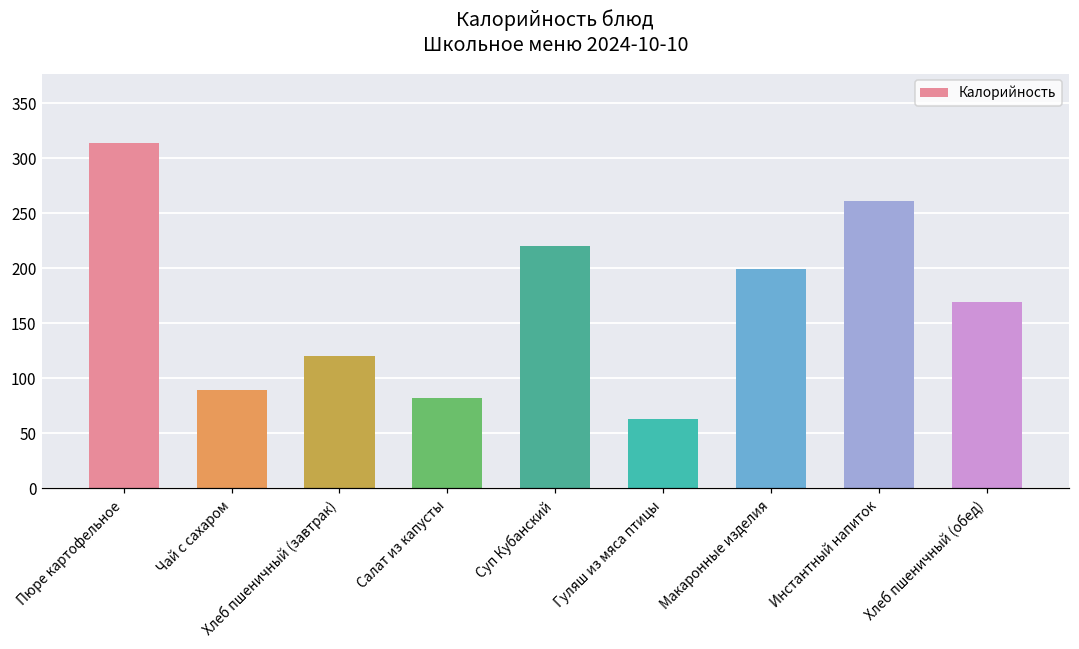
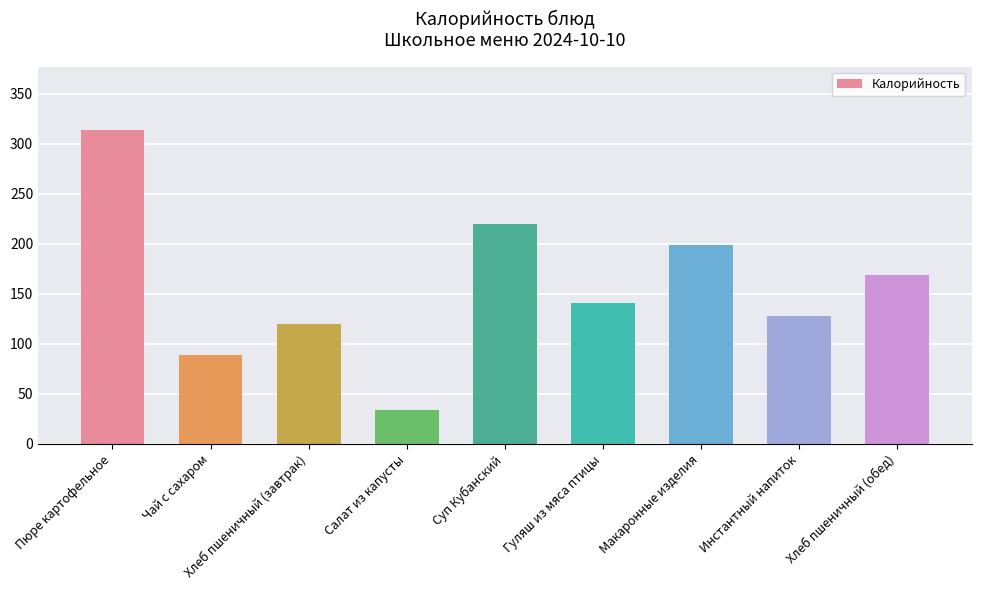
Салат из капусты: 82 -> 34
Гуляш из мяса птицы: 63 -> 141
Инстантный напиток: 261 -> 128
